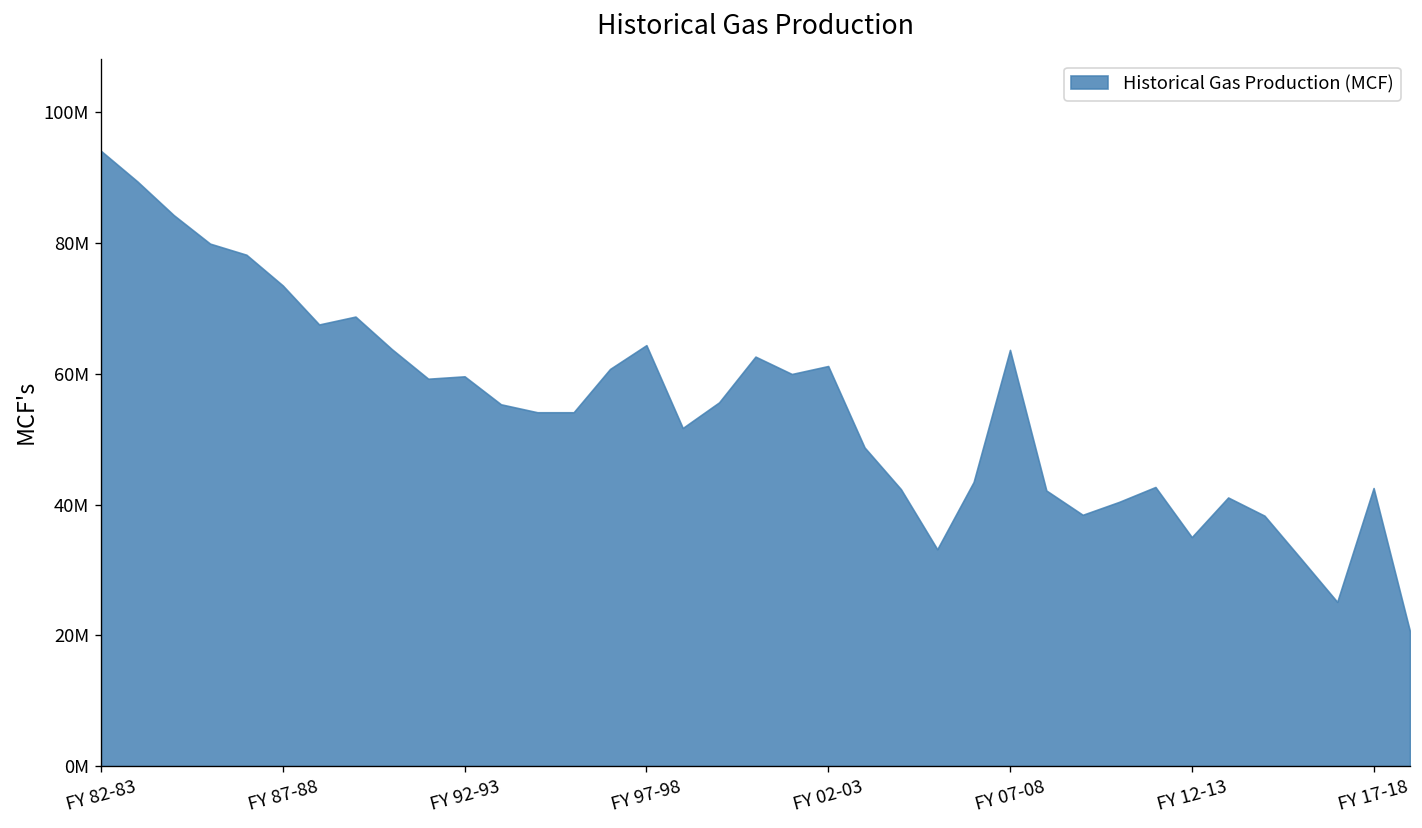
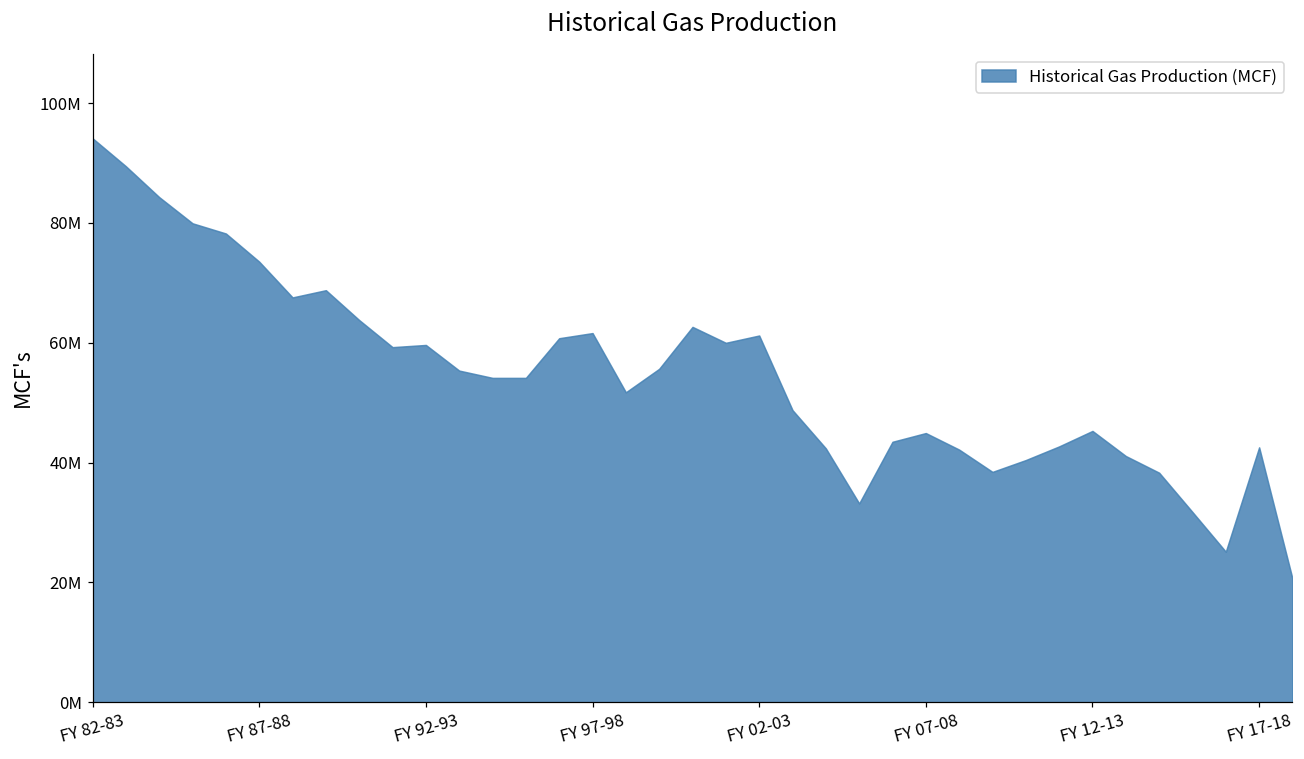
FY 97-98: 64000000 -> 62000000
FY 07-08: 64000000 -> 45000000
FY 12-13: 35000000 -> 45000000
